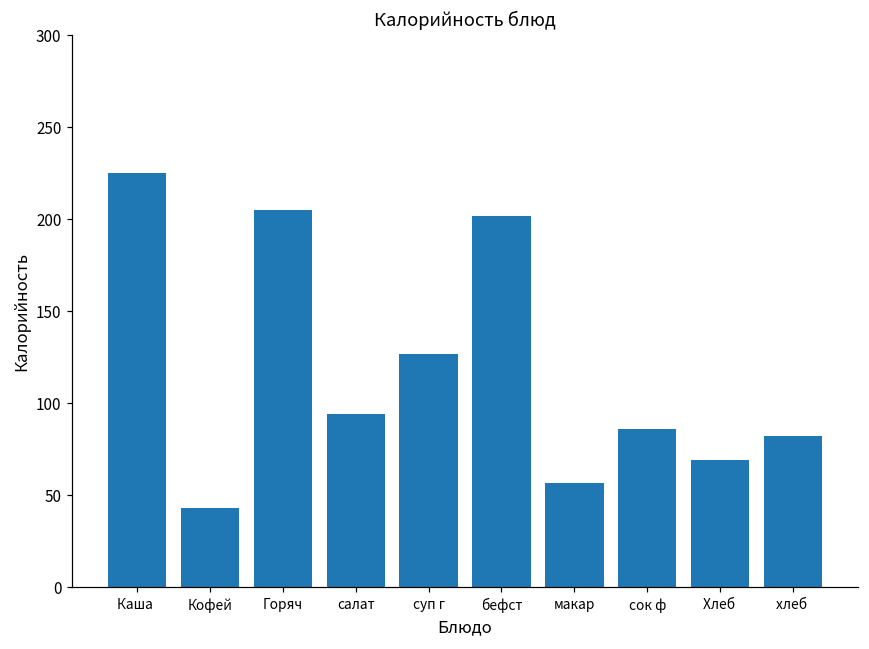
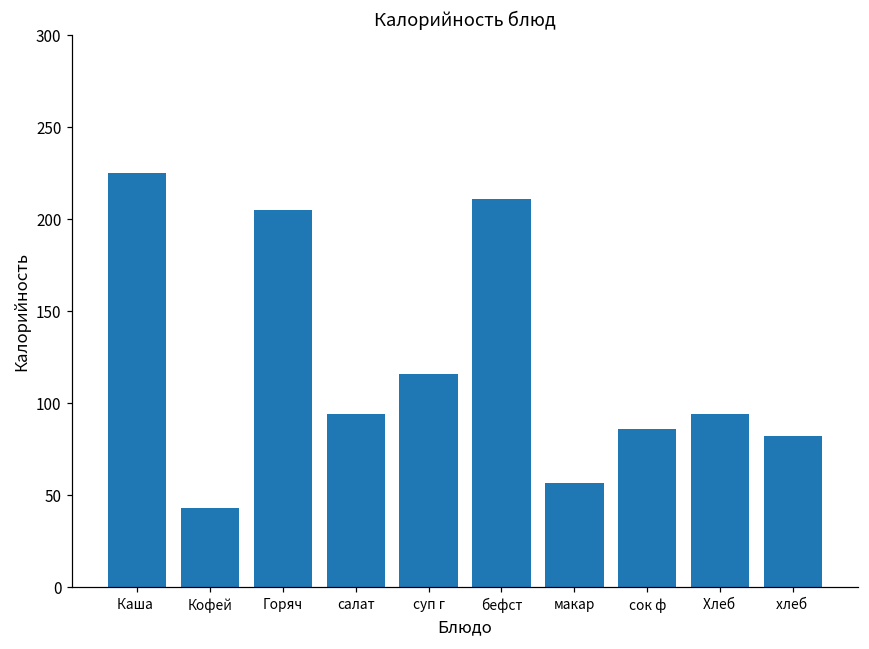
суп г: 127 -> 116
бефст: 202 -> 211
Хлеб: 69 -> 94
